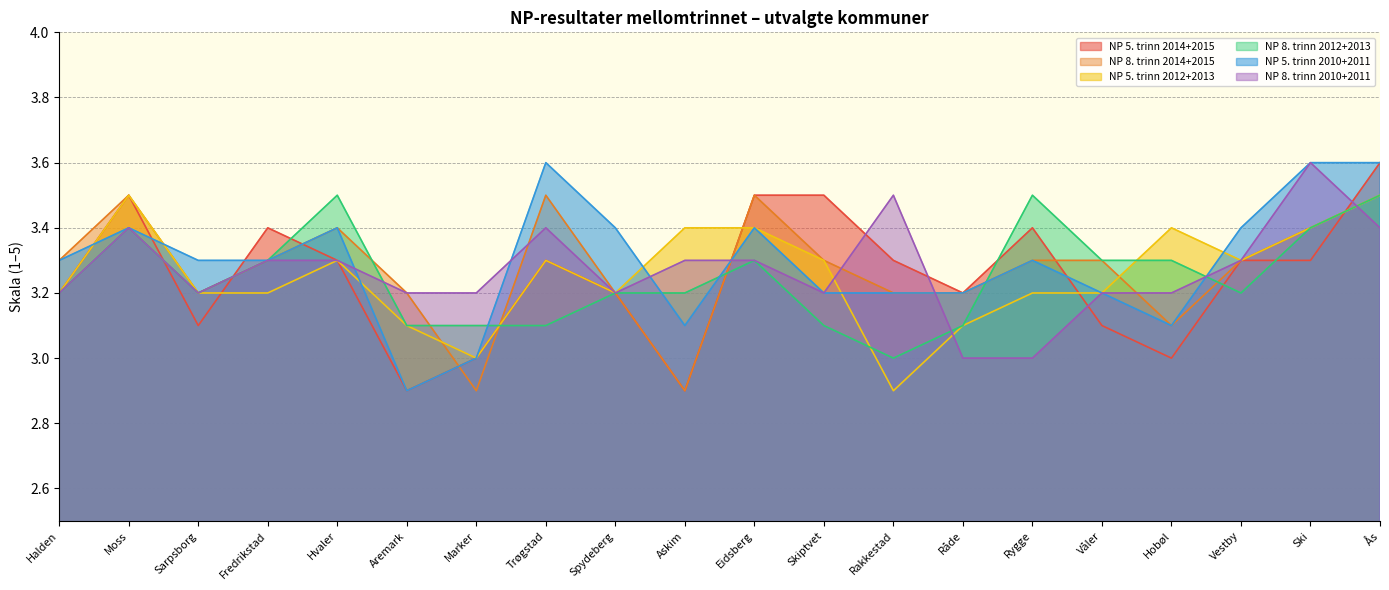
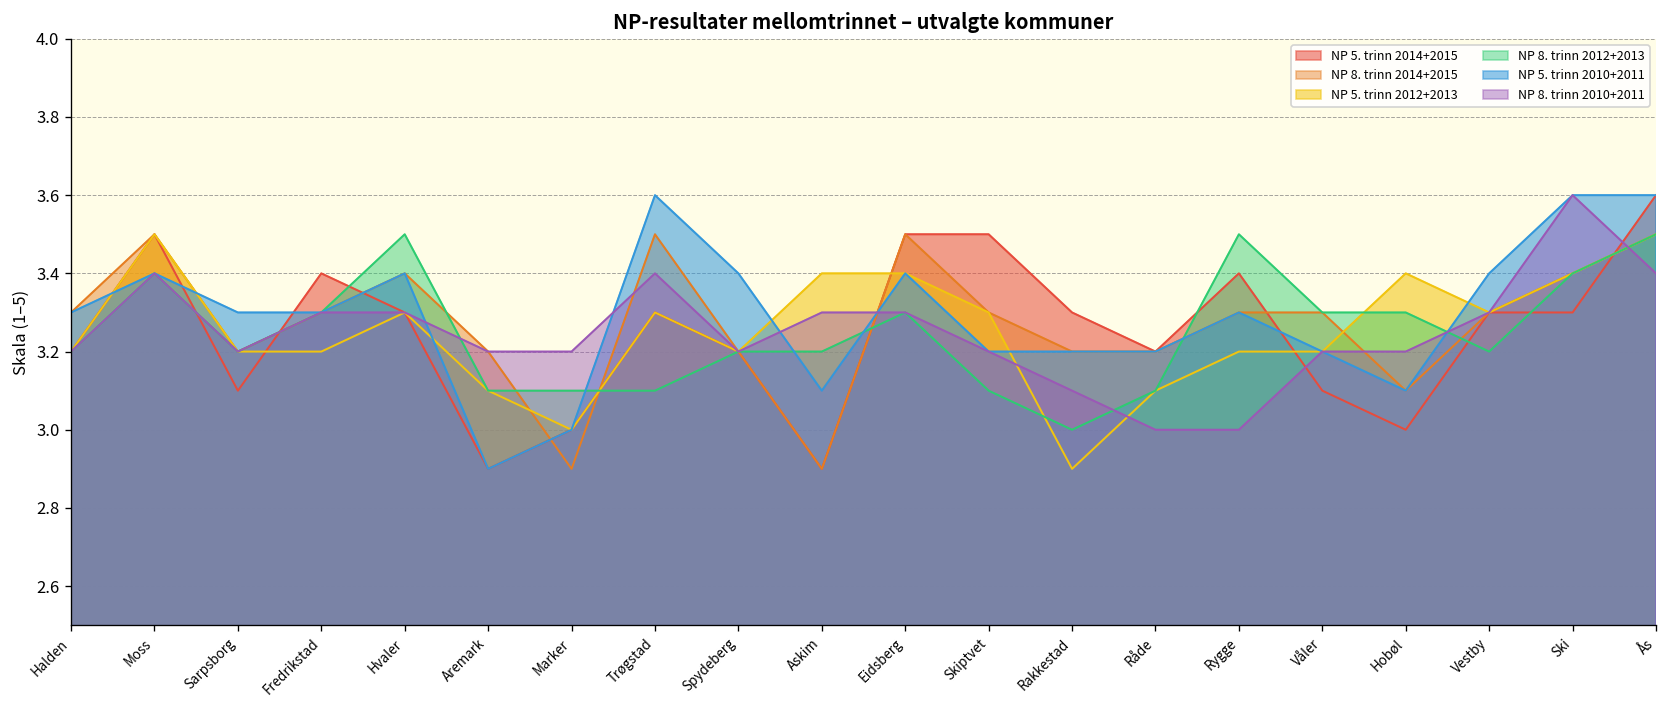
NP 8. trinn 2010+2011, Rakkestad: 3.5 -> 3.1
